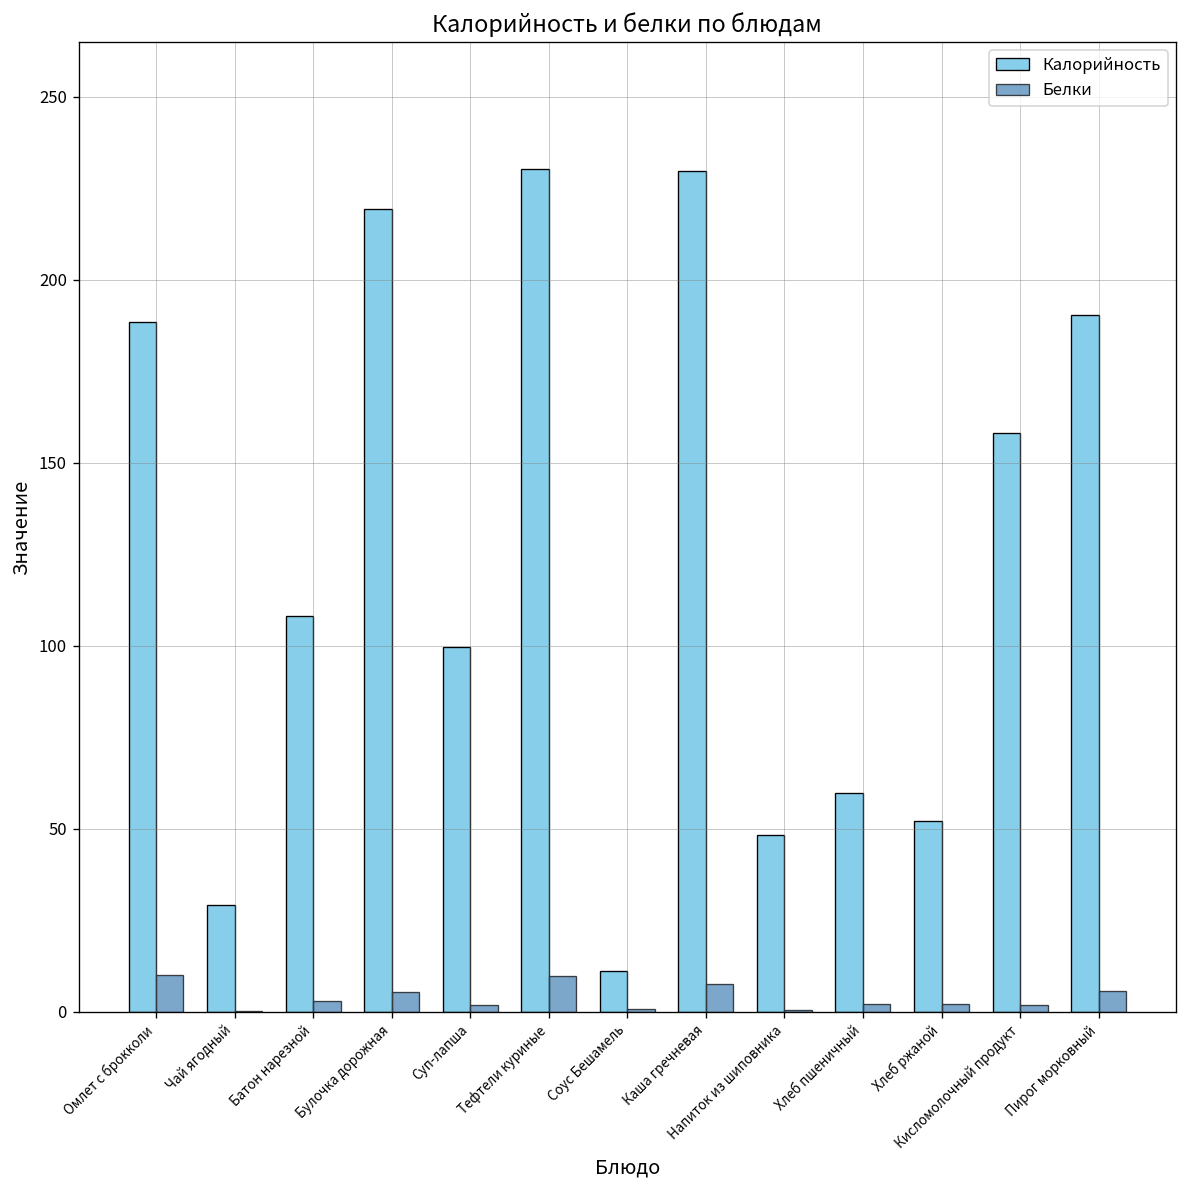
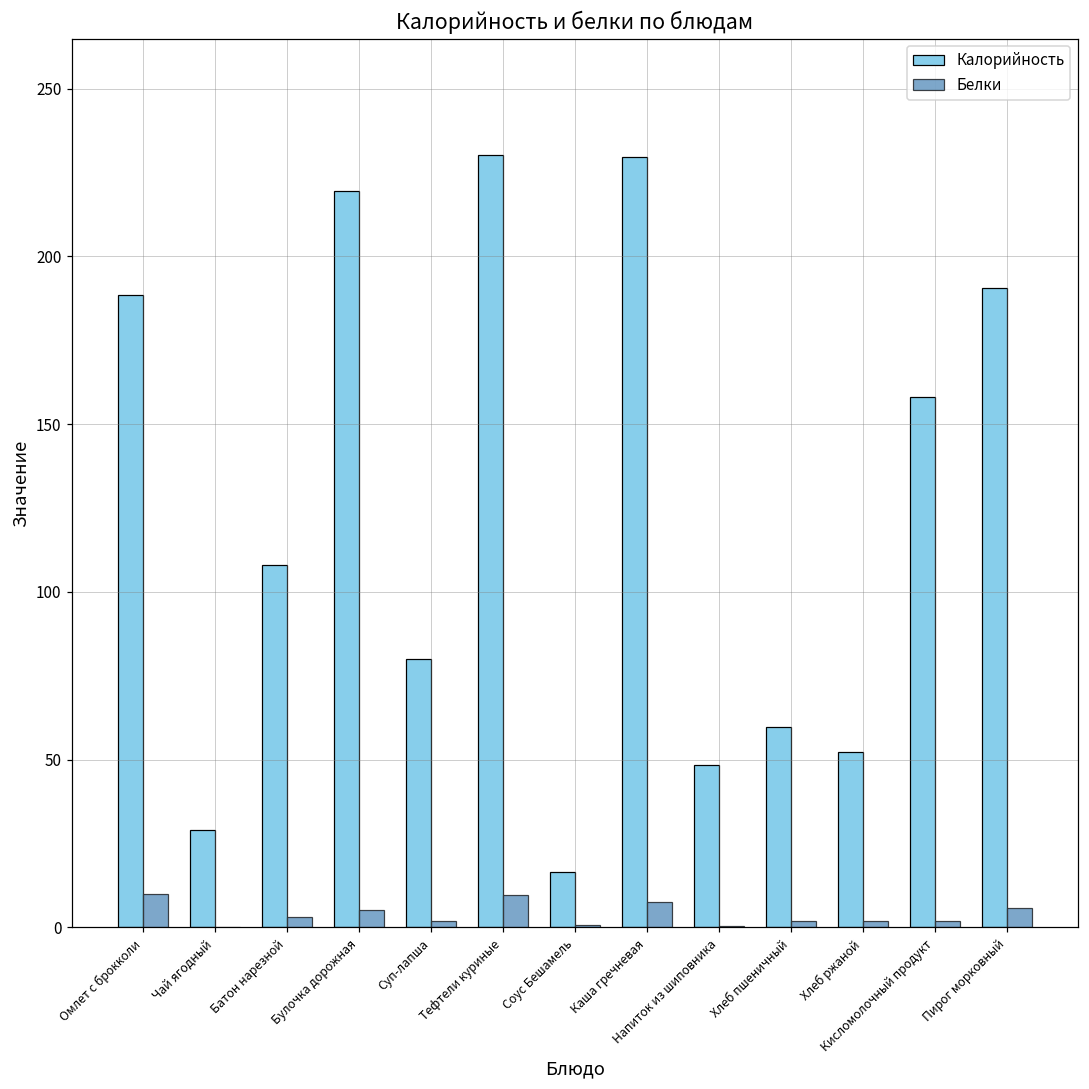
Калорийность, Суп-лапша: 100 -> 80
Калорийность, Соус Бешамель: 11 -> 16
